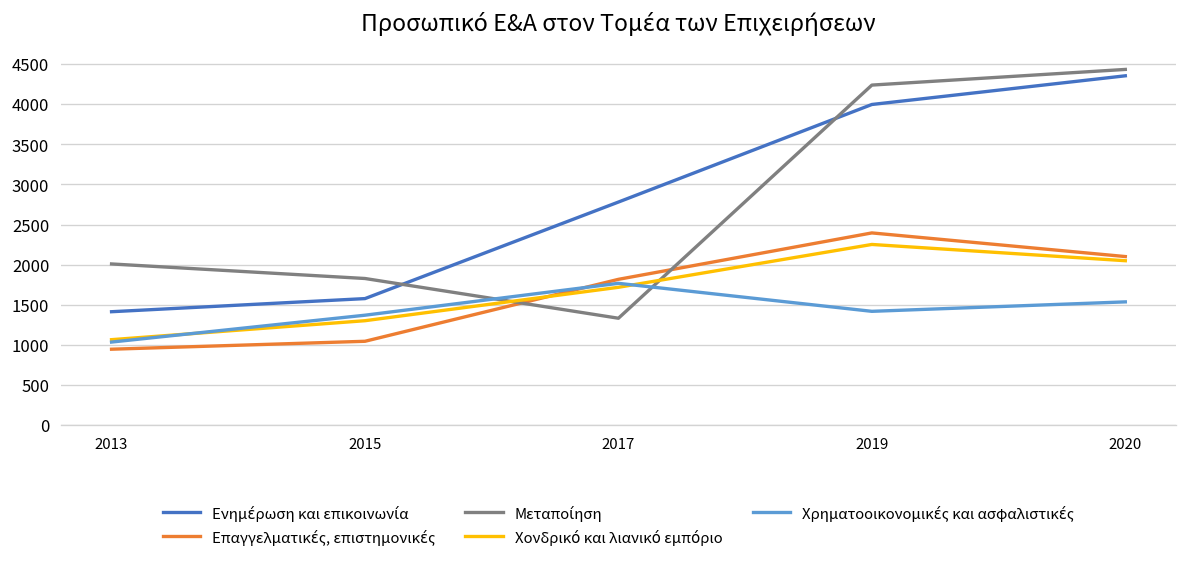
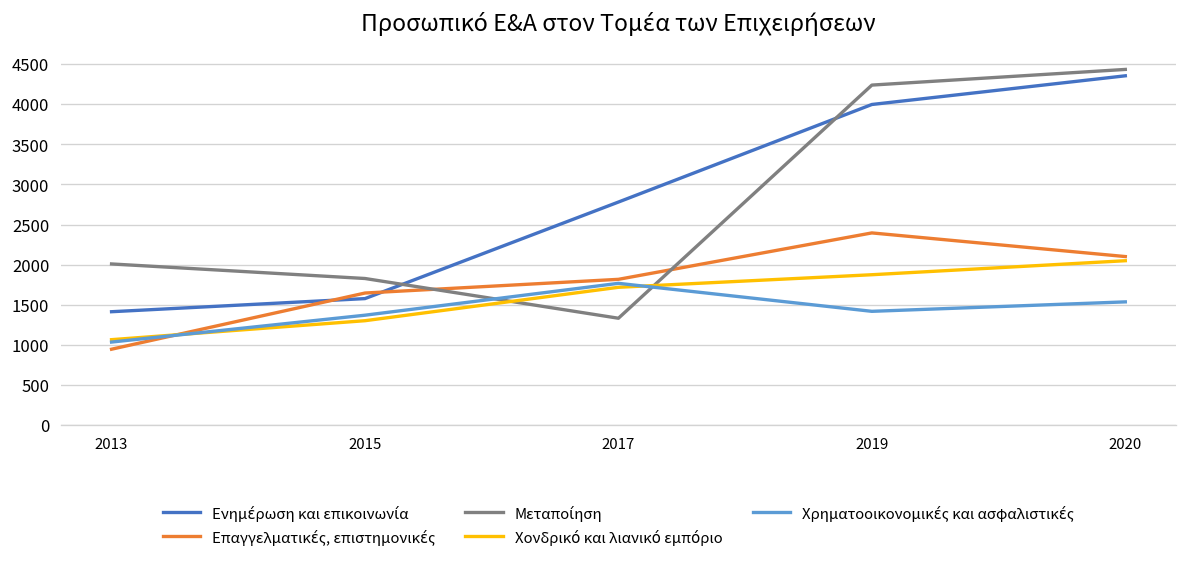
Επαγγελματικές, επιστημονικές, 2015: 1000 -> 1600
Χονδρικό και λιανικό εμπόριο, 2019: 2300 -> 1900
